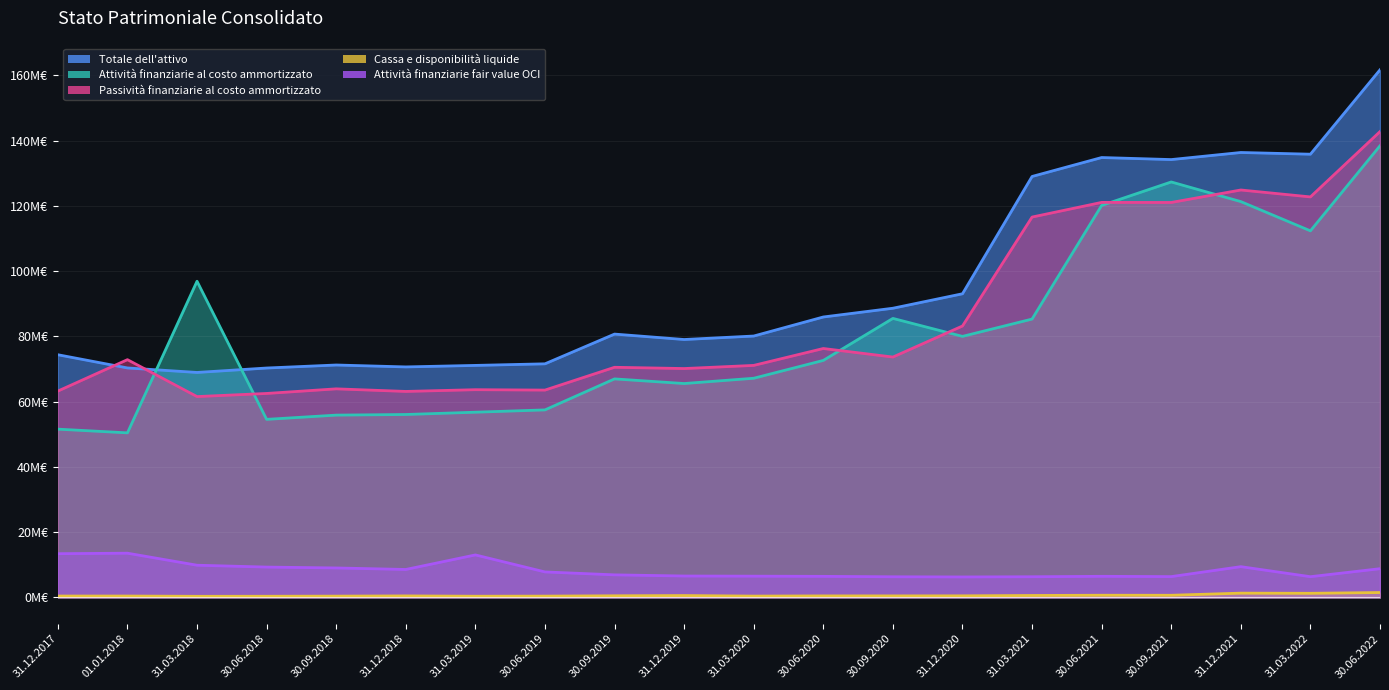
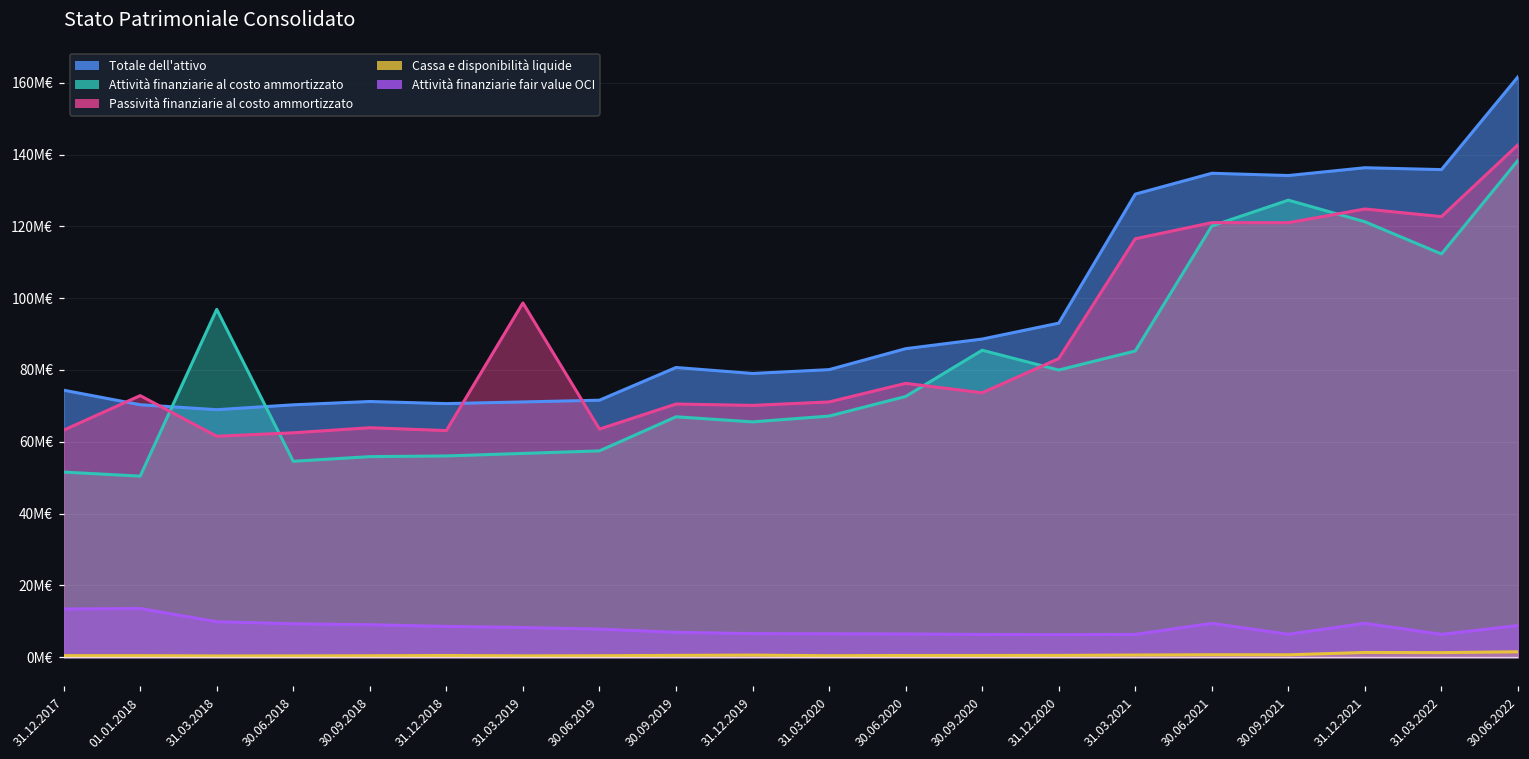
Passività finanziarie al costo ammortizzato, 31.03.2019: 64M€ -> 99M€
Attività finanziarie fair value OCI, 31.03.2019: 13M€ -> 8M€
Attività finanziarie fair value OCI, 30.06.2021: 6M€ -> 9M€
